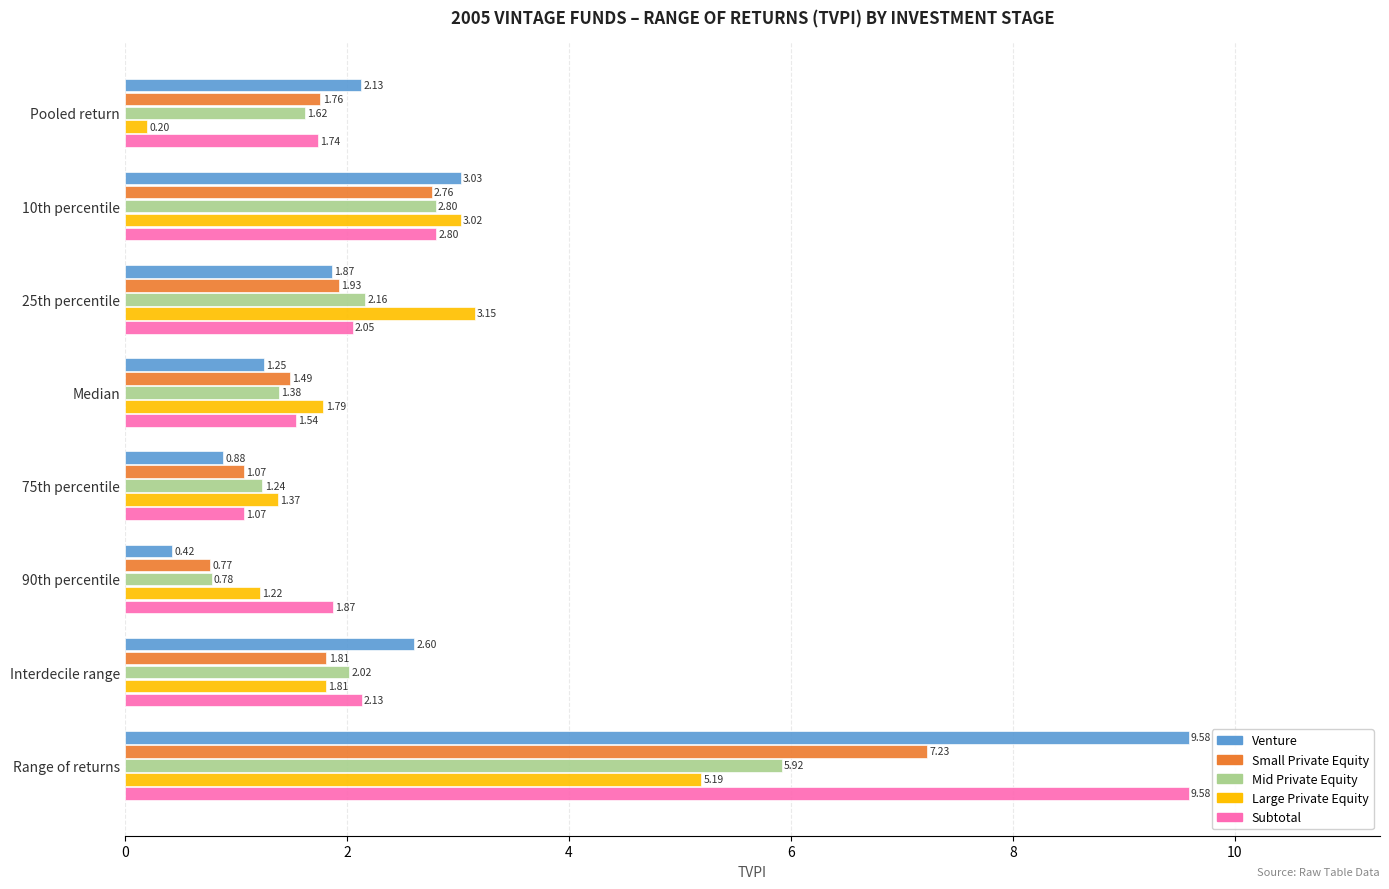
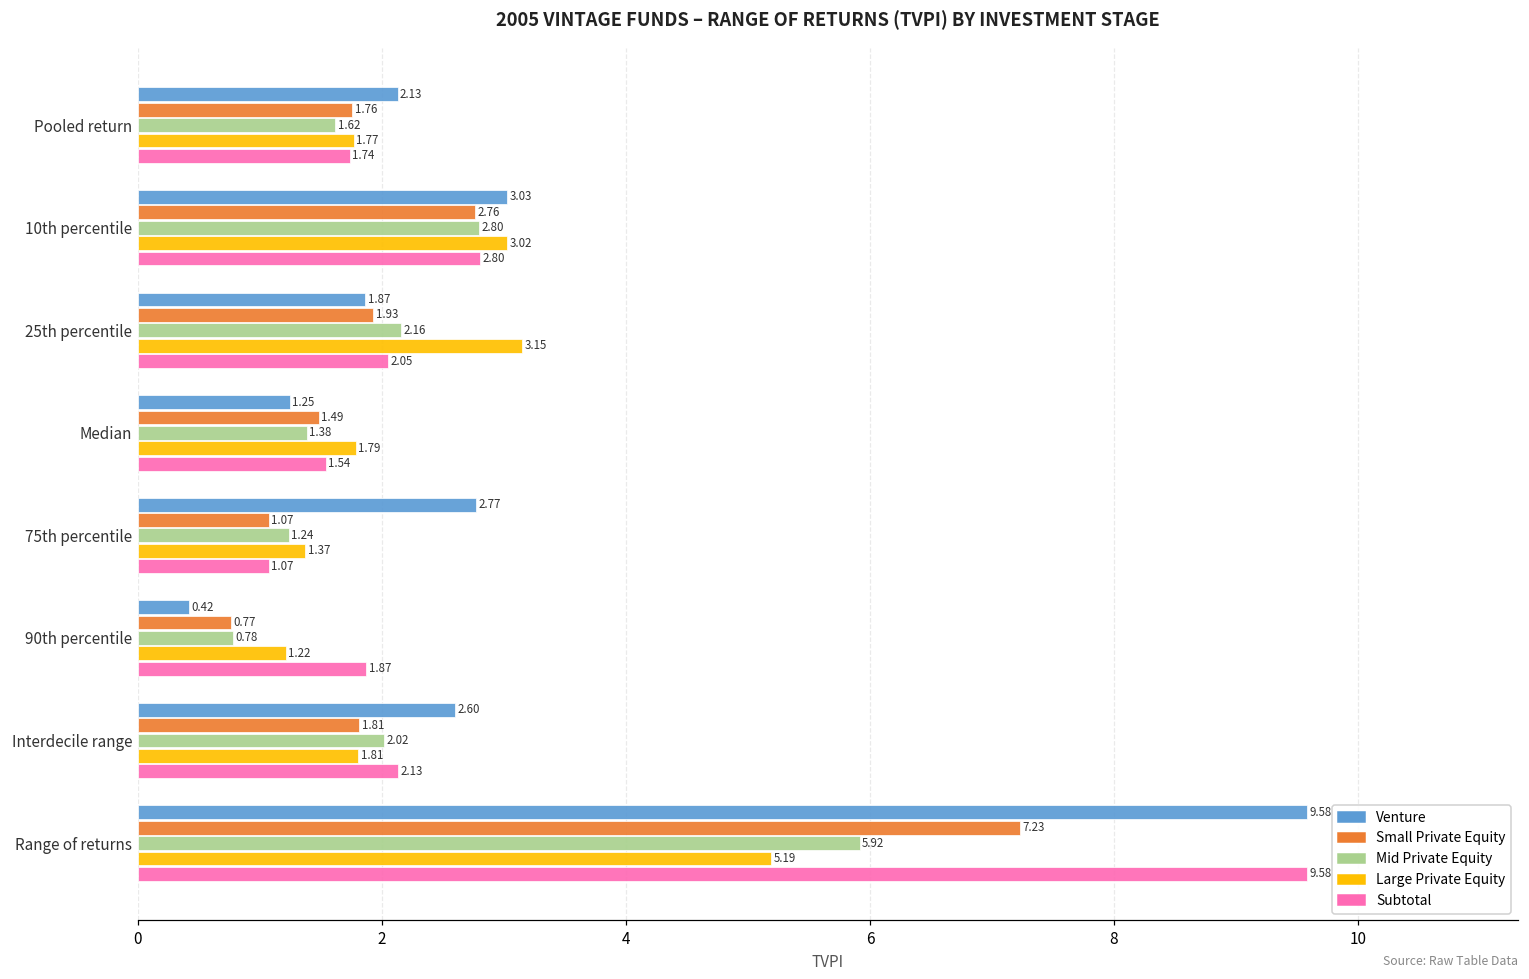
Large Private Equity, Pooled return: 0.20 -> 1.77
Venture, 75th percentile: 0.88 -> 2.77
